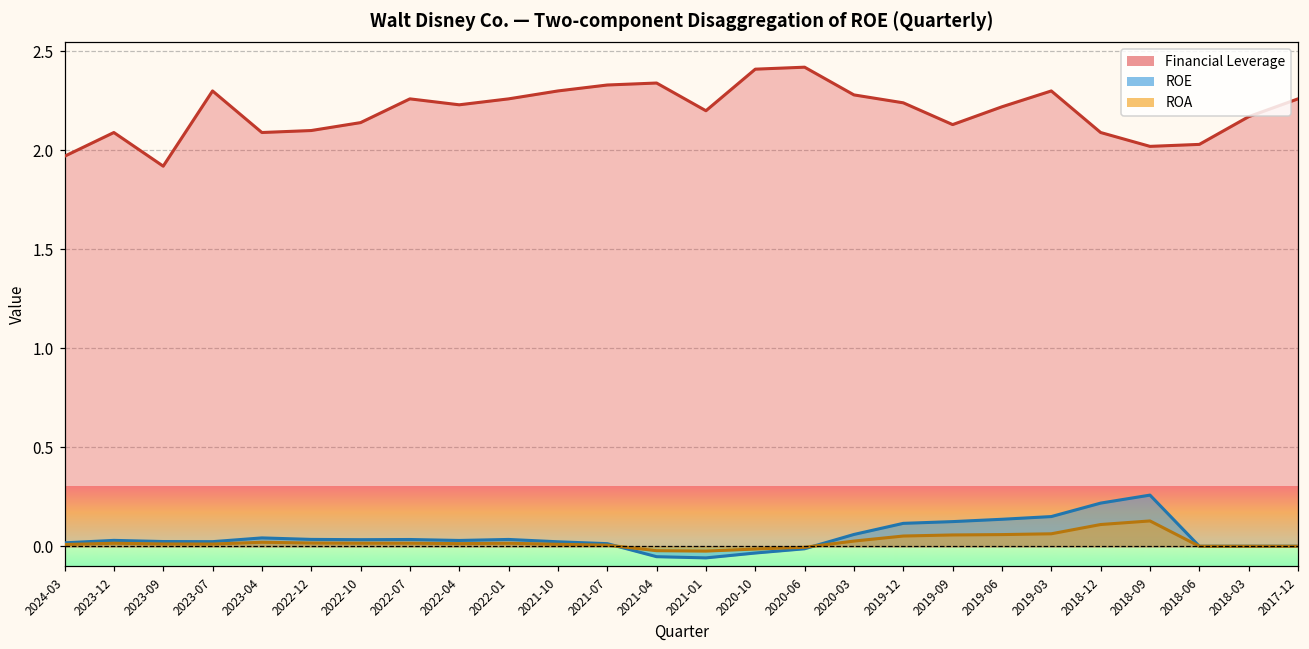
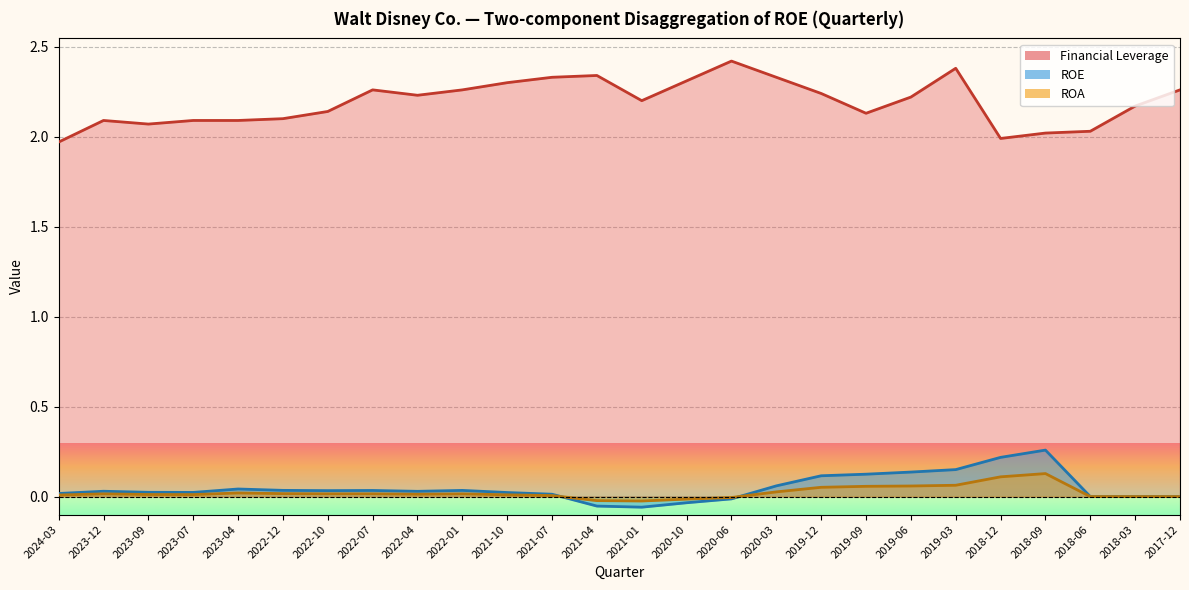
Financial Leverage, 2023-09: 1.92 -> 2.07
Financial Leverage, 2023-07: 2.30 -> 2.09
Financial Leverage, 2020-10: 2.41 -> 2.31
Financial Leverage, 2020-03: 2.28 -> 2.33
Financial Leverage, 2019-03: 2.30 -> 2.38
Financial Leverage, 2018-12: 2.09 -> 1.99
